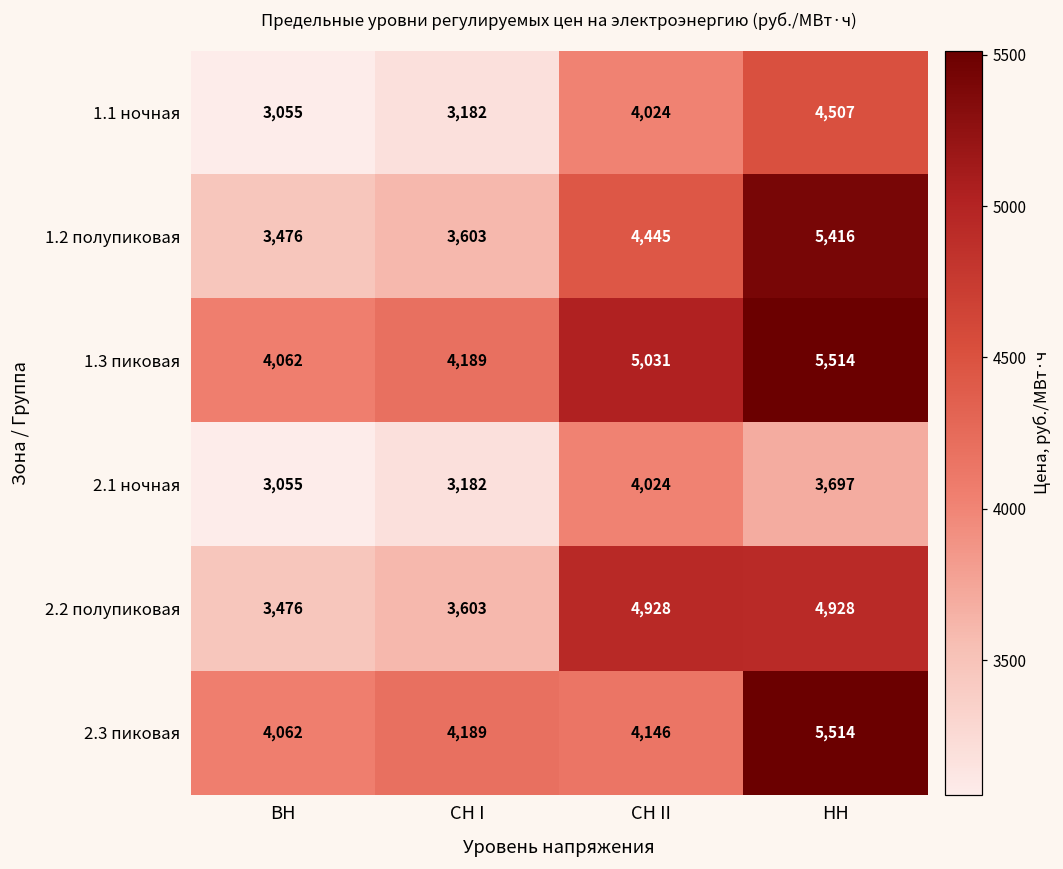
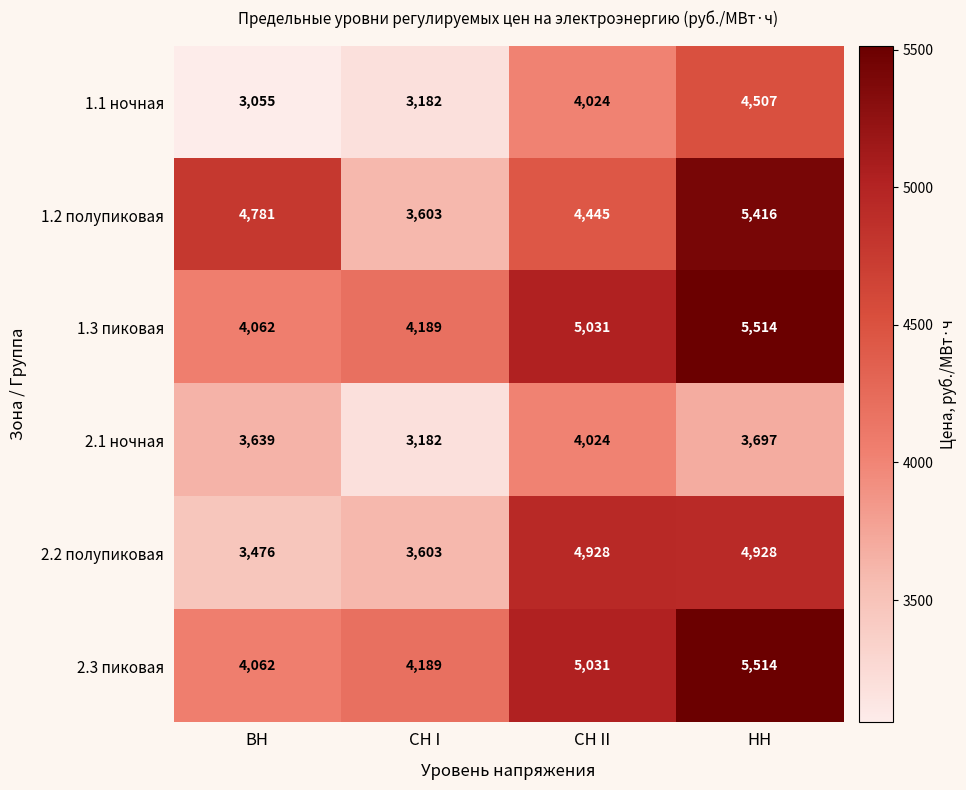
1.2 полупиковая, ВН: 3,476 -> 4,781
2.1 ночная, ВН: 3,055 -> 3,639
2.3 пиковая, СН II: 4,146 -> 5,031
